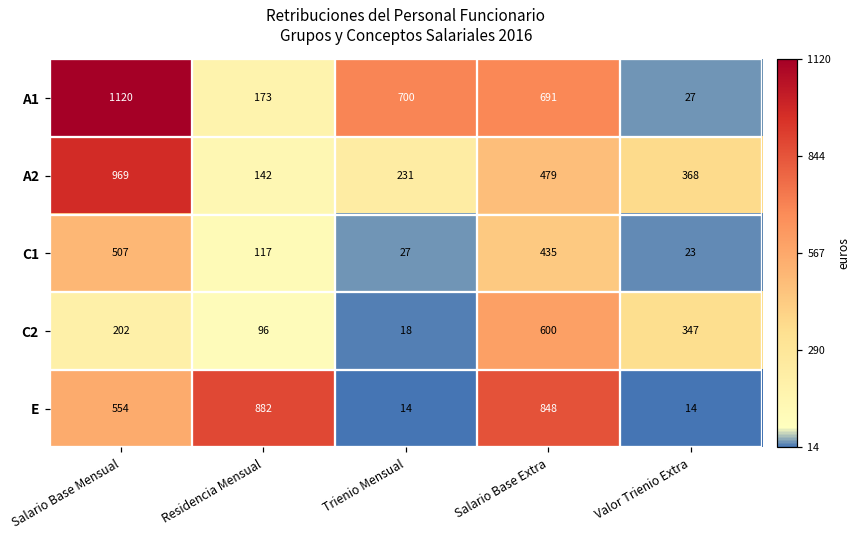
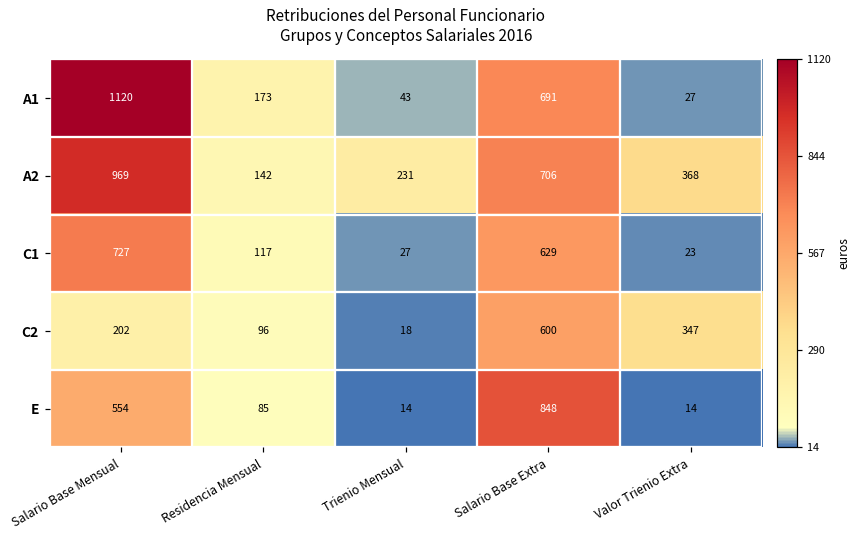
A1, Trienio Mensual: 700 -> 43
A2, Salario Base Extra: 479 -> 706
C1, Salario Base Mensual: 507 -> 727
C1, Salario Base Extra: 435 -> 629
E, Residencia Mensual: 882 -> 85
